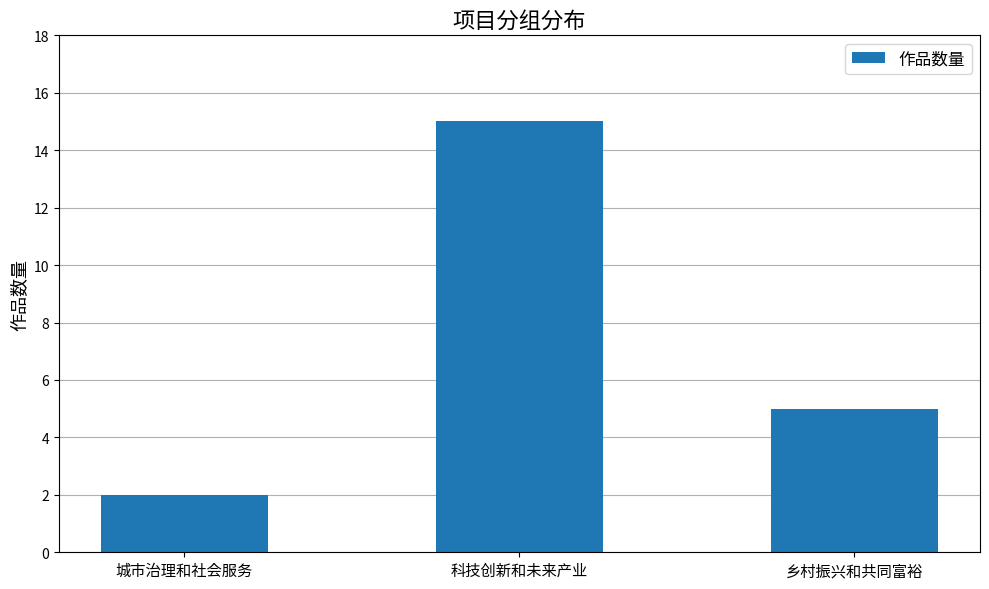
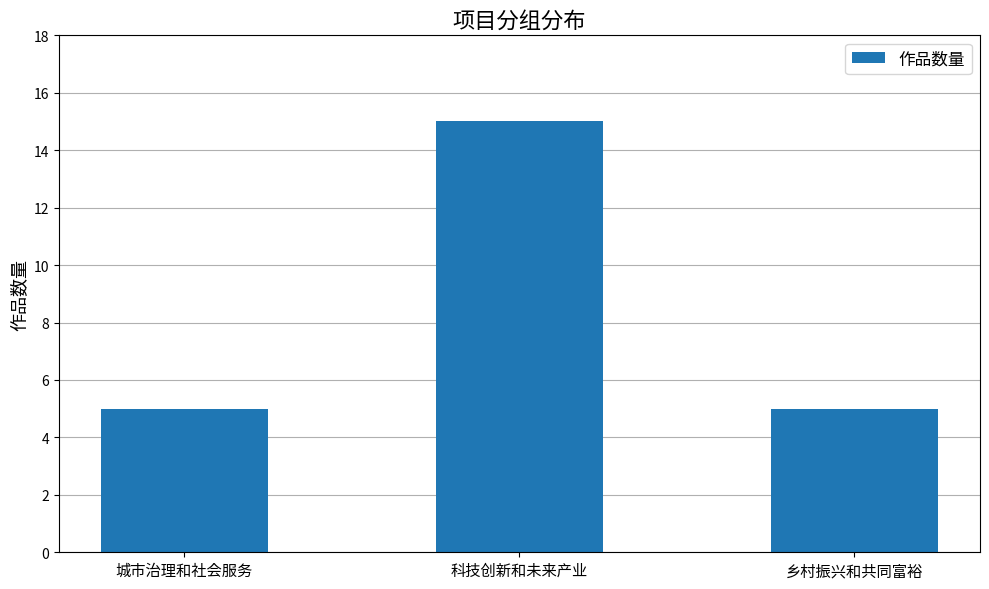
城市治理和社会服务: 2 -> 5
